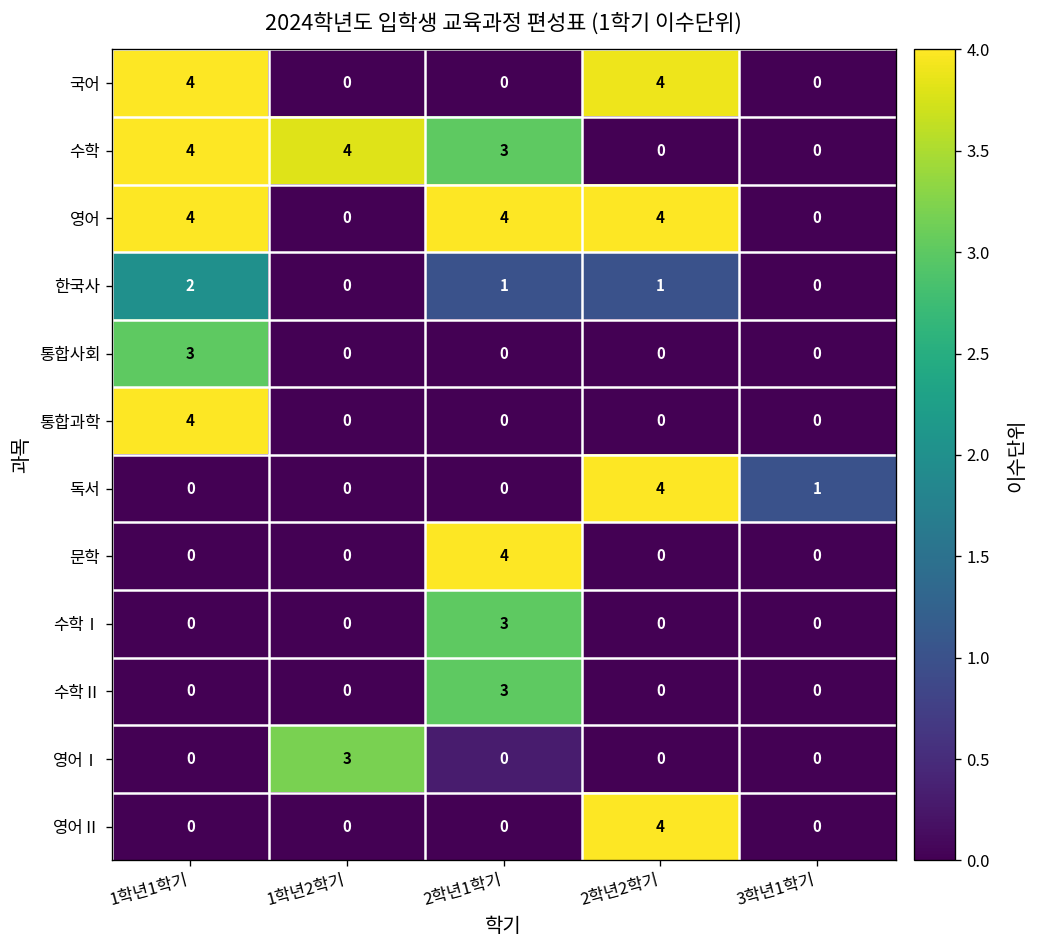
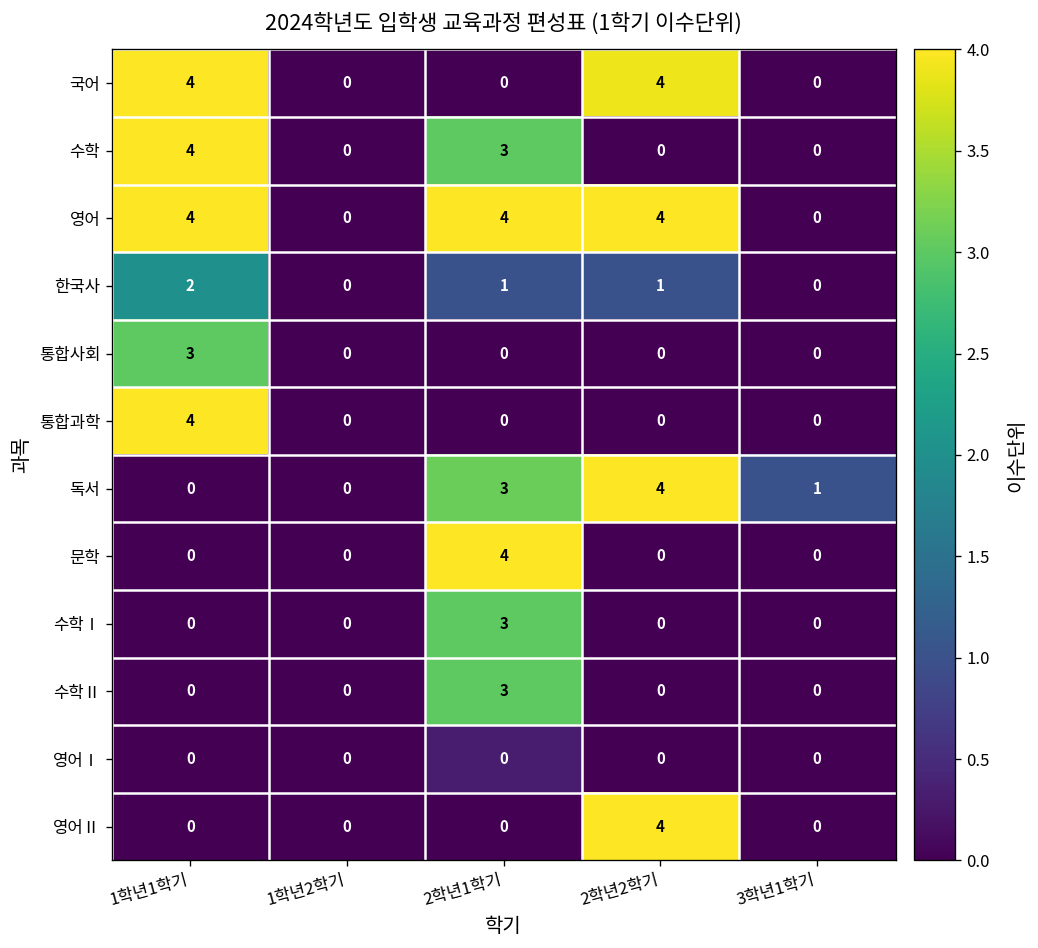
수학, 1학년2학기: 4 -> 0
독서, 2학년1학기: 0 -> 3
영어Ⅰ, 1학년2학기: 3 -> 0
